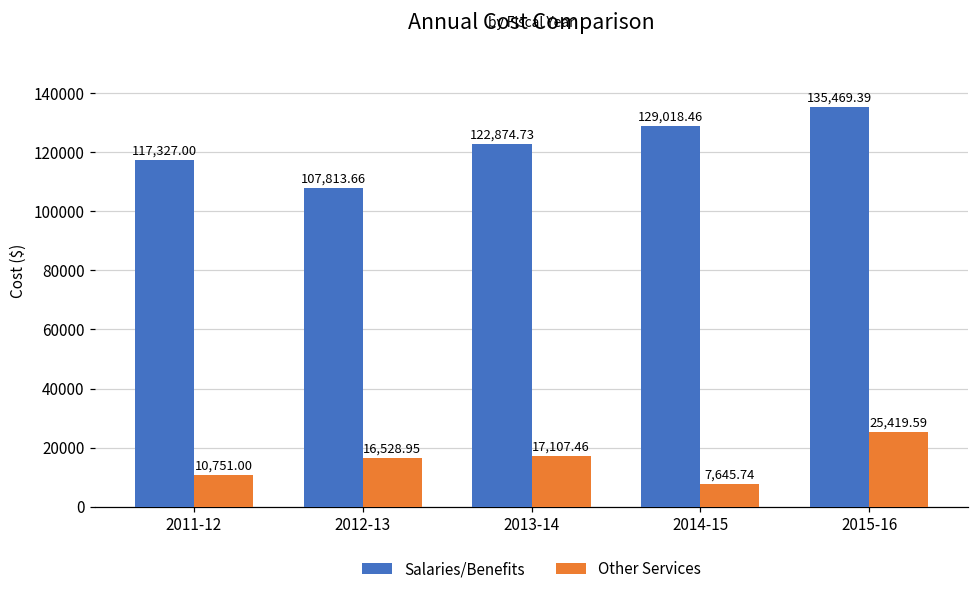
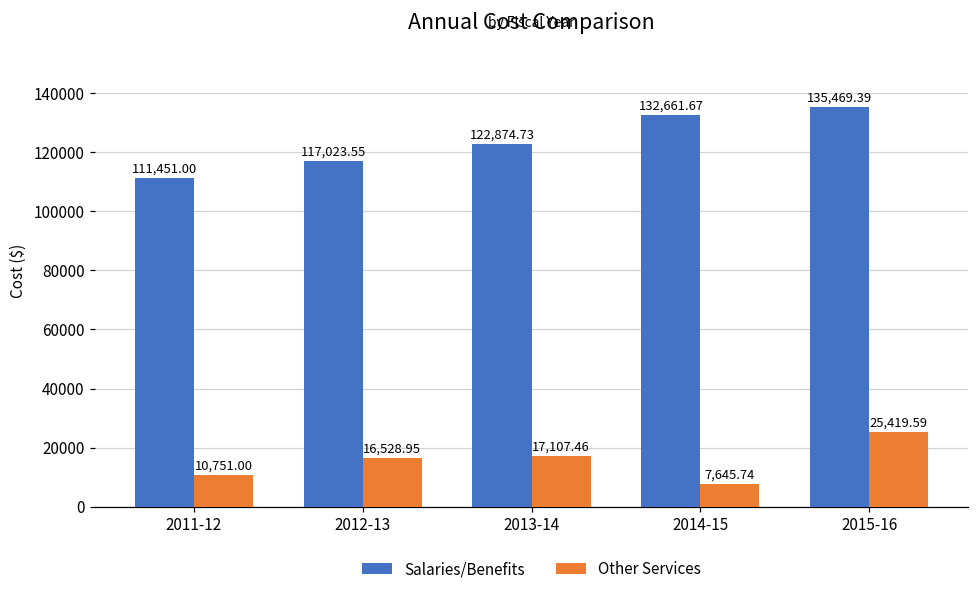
Salaries/Benefits, 2011-12: 117,327.00 -> 111,451.00
Salaries/Benefits, 2012-13: 107,813.66 -> 117,023.55
Salaries/Benefits, 2014-15: 129,018.46 -> 132,661.67
